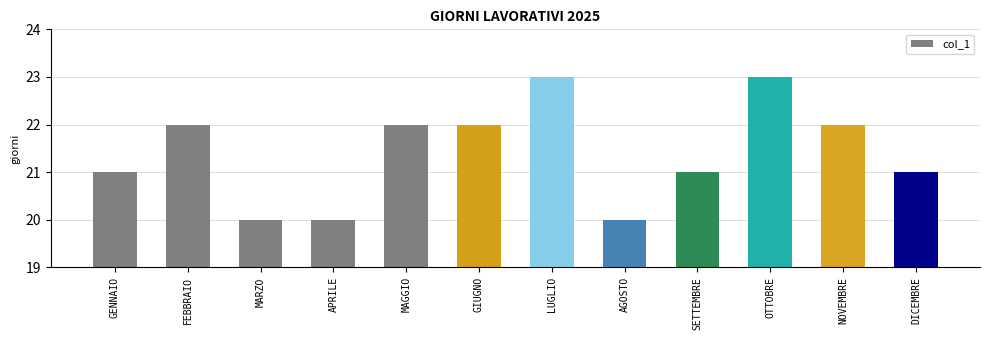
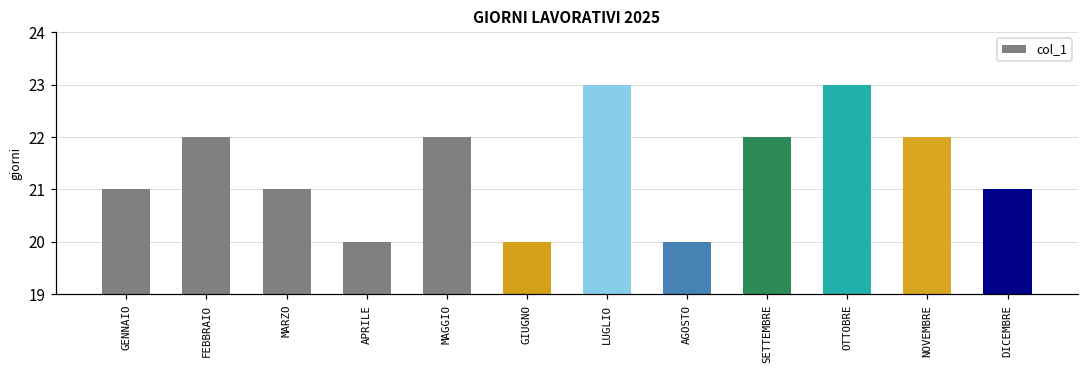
MARZO: 20 -> 21
GIUGNO: 22 -> 20
SETTEMBRE: 21 -> 22
